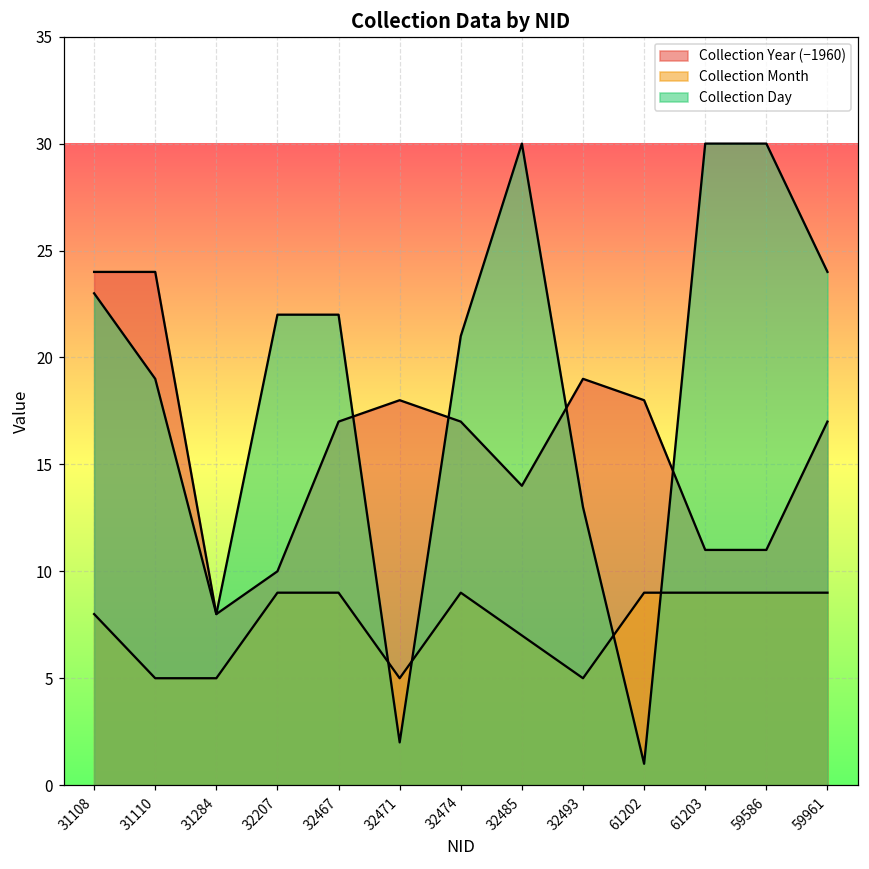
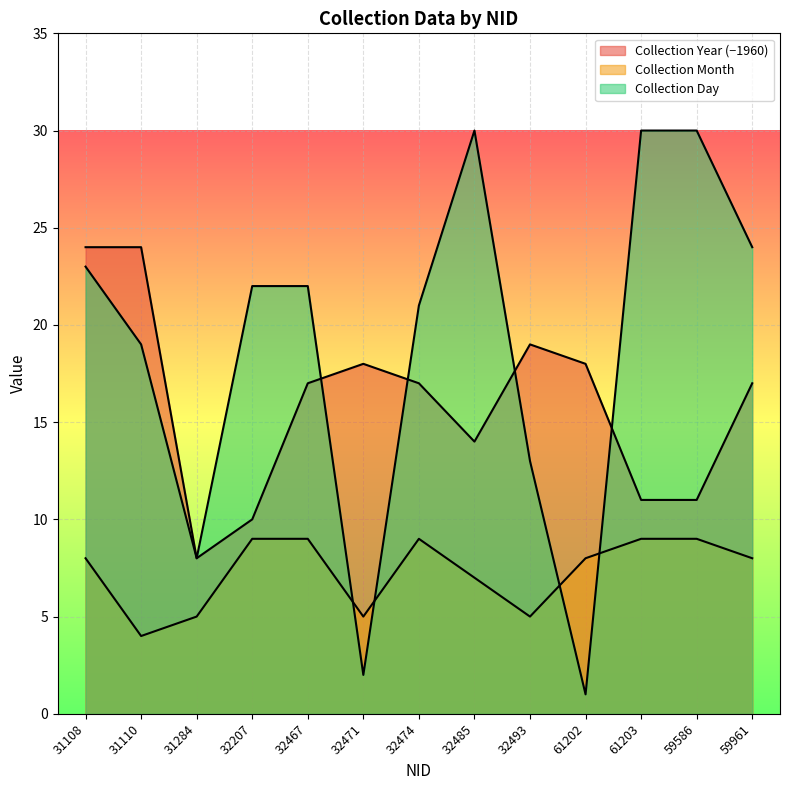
Collection Month, 31110: 5 -> 4
Collection Month, 61202: 9 -> 8
Collection Month, 59961: 9 -> 8
